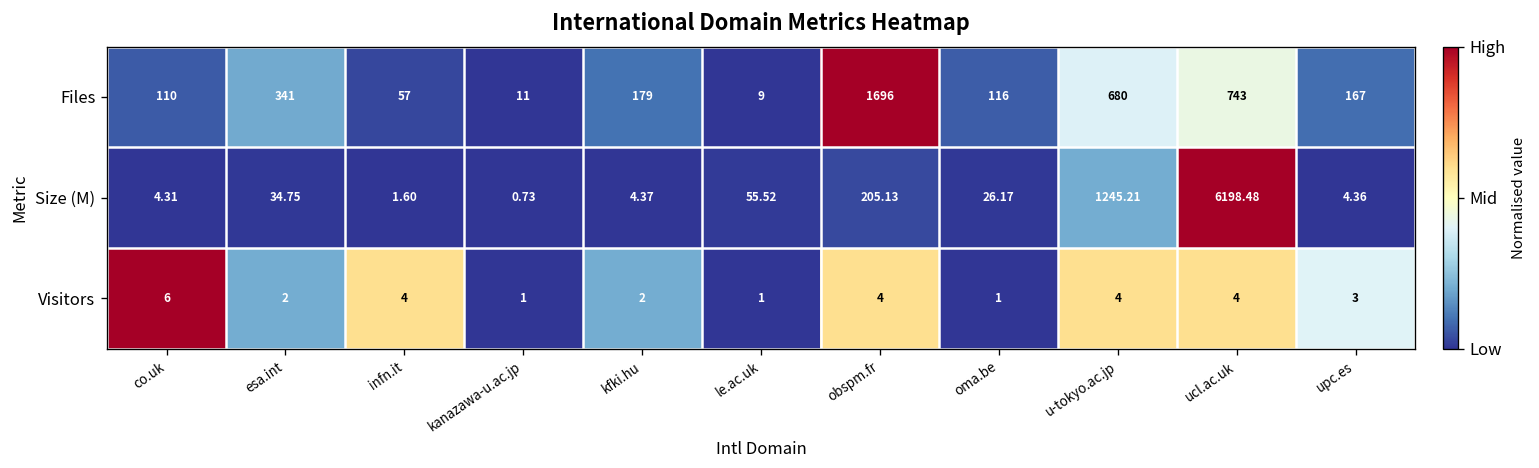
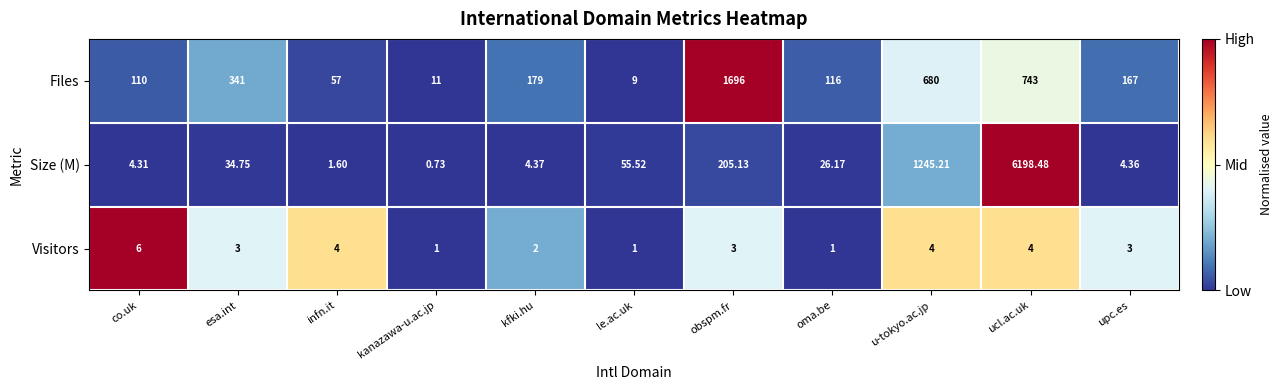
Visitors, esa.int: 2 -> 3
Visitors, obspm.fr: 4 -> 3
